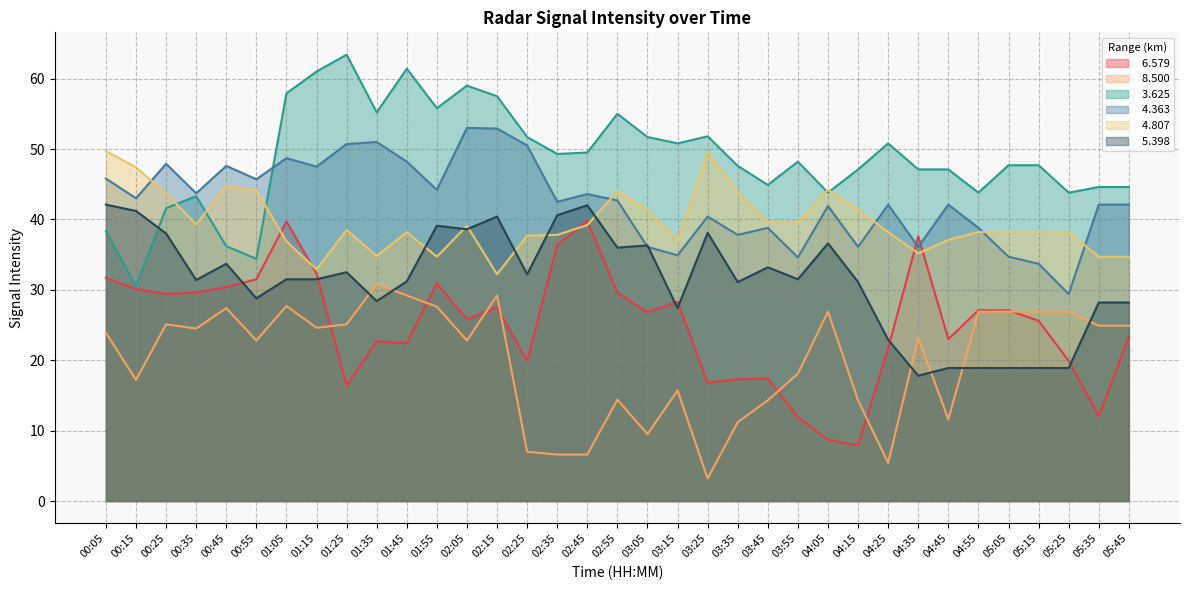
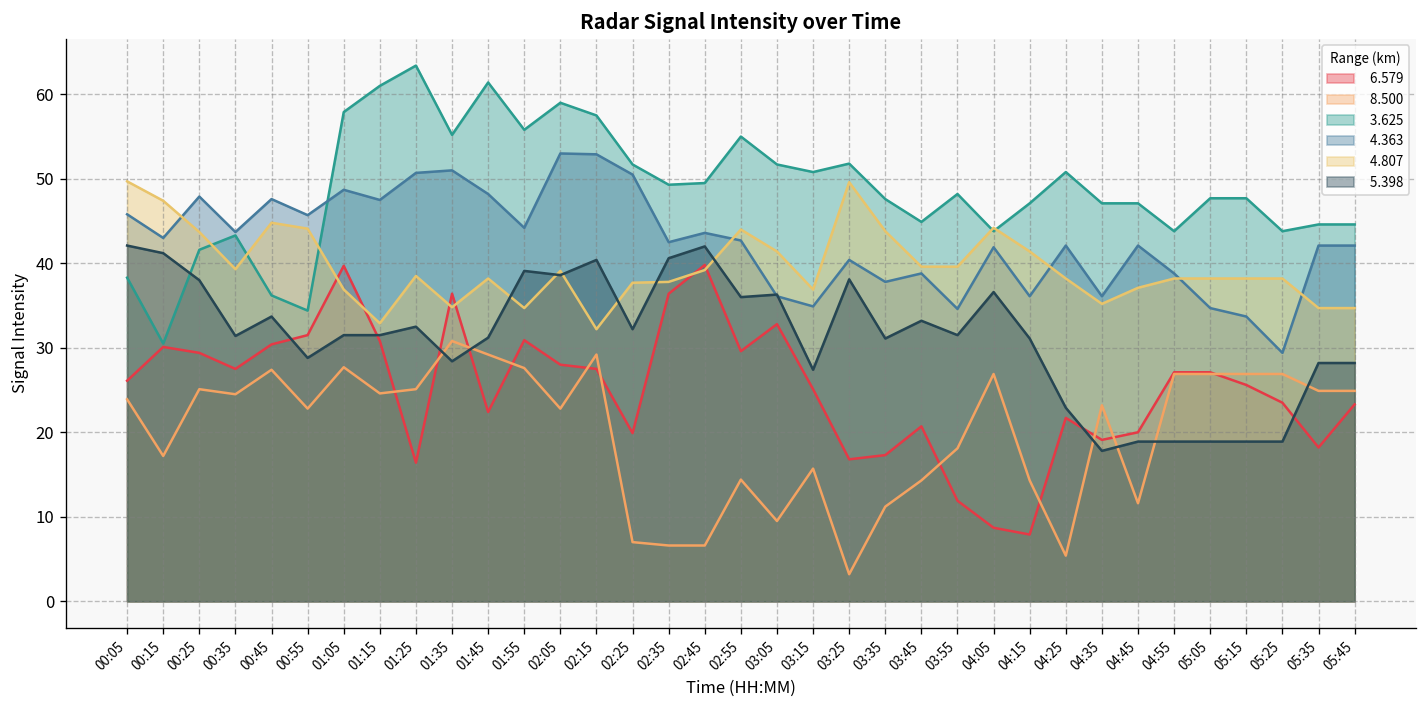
6.579, 00:05: 32 -> 26
6.579, 00:35: 30 -> 28
6.579, 01:15: 32 -> 31
6.579, 01:35: 23 -> 36
6.579, 02:05: 26 -> 28
6.579, 03:05: 27 -> 33
6.579, 03:15: 28 -> 25
6.579, 03:45: 17 -> 21
6.579, 04:35: 38 -> 19
6.579, 04:45: 23 -> 20
6.579, 05:25: 20 -> 24
6.579, 05:35: 12 -> 18
